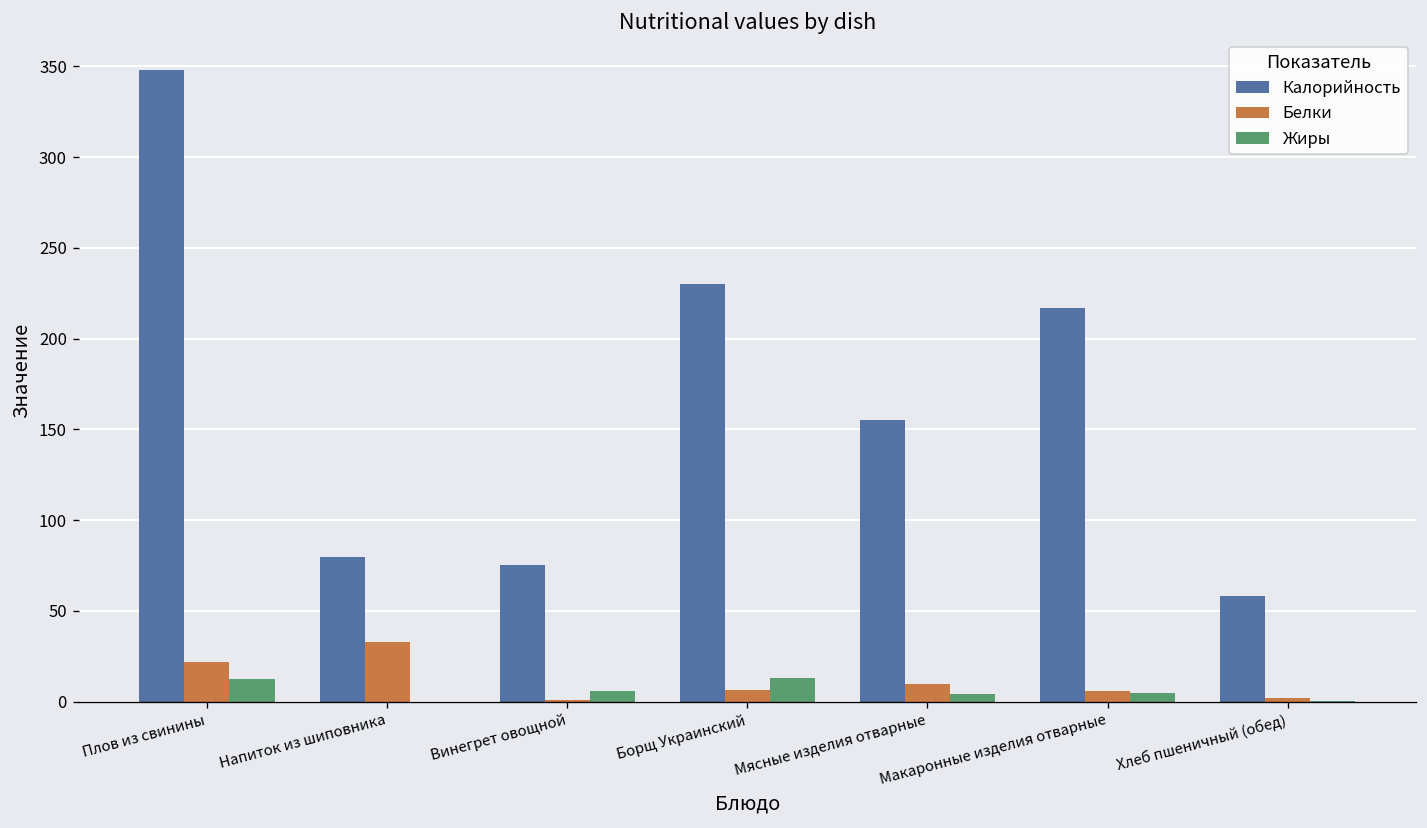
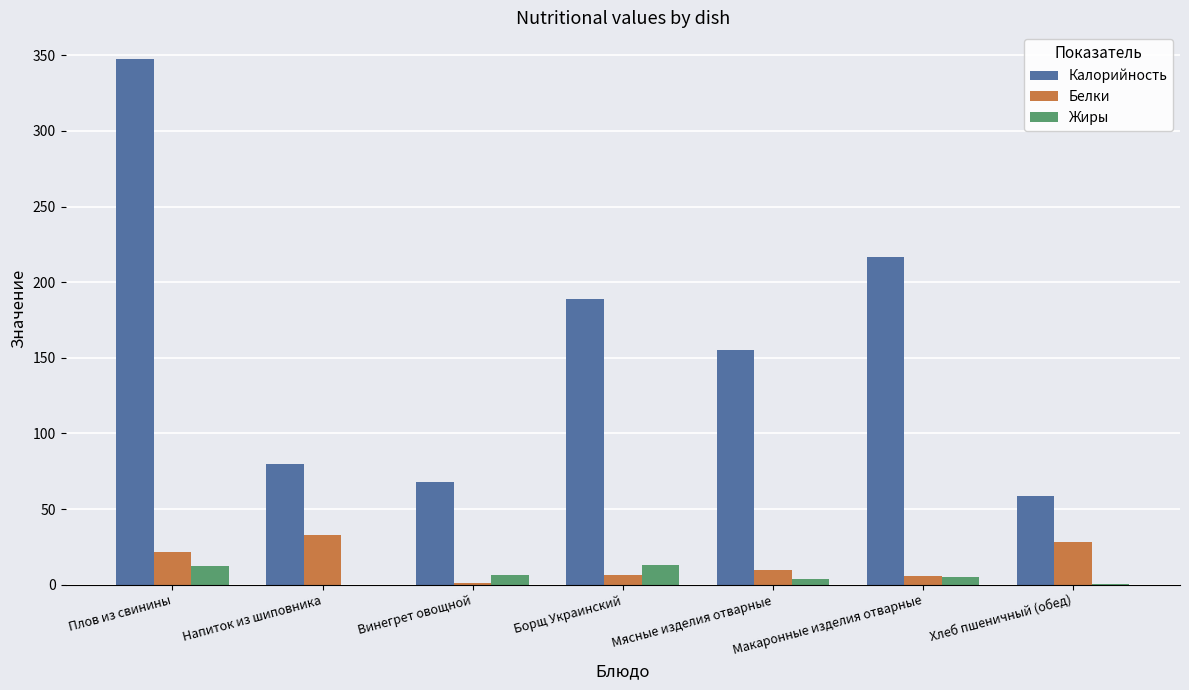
Калорийность, Винегрет овощной: 75 -> 68
Калорийность, Борщ Украинский: 230 -> 189
Белки, Хлеб пшеничный (обед): 2 -> 28
